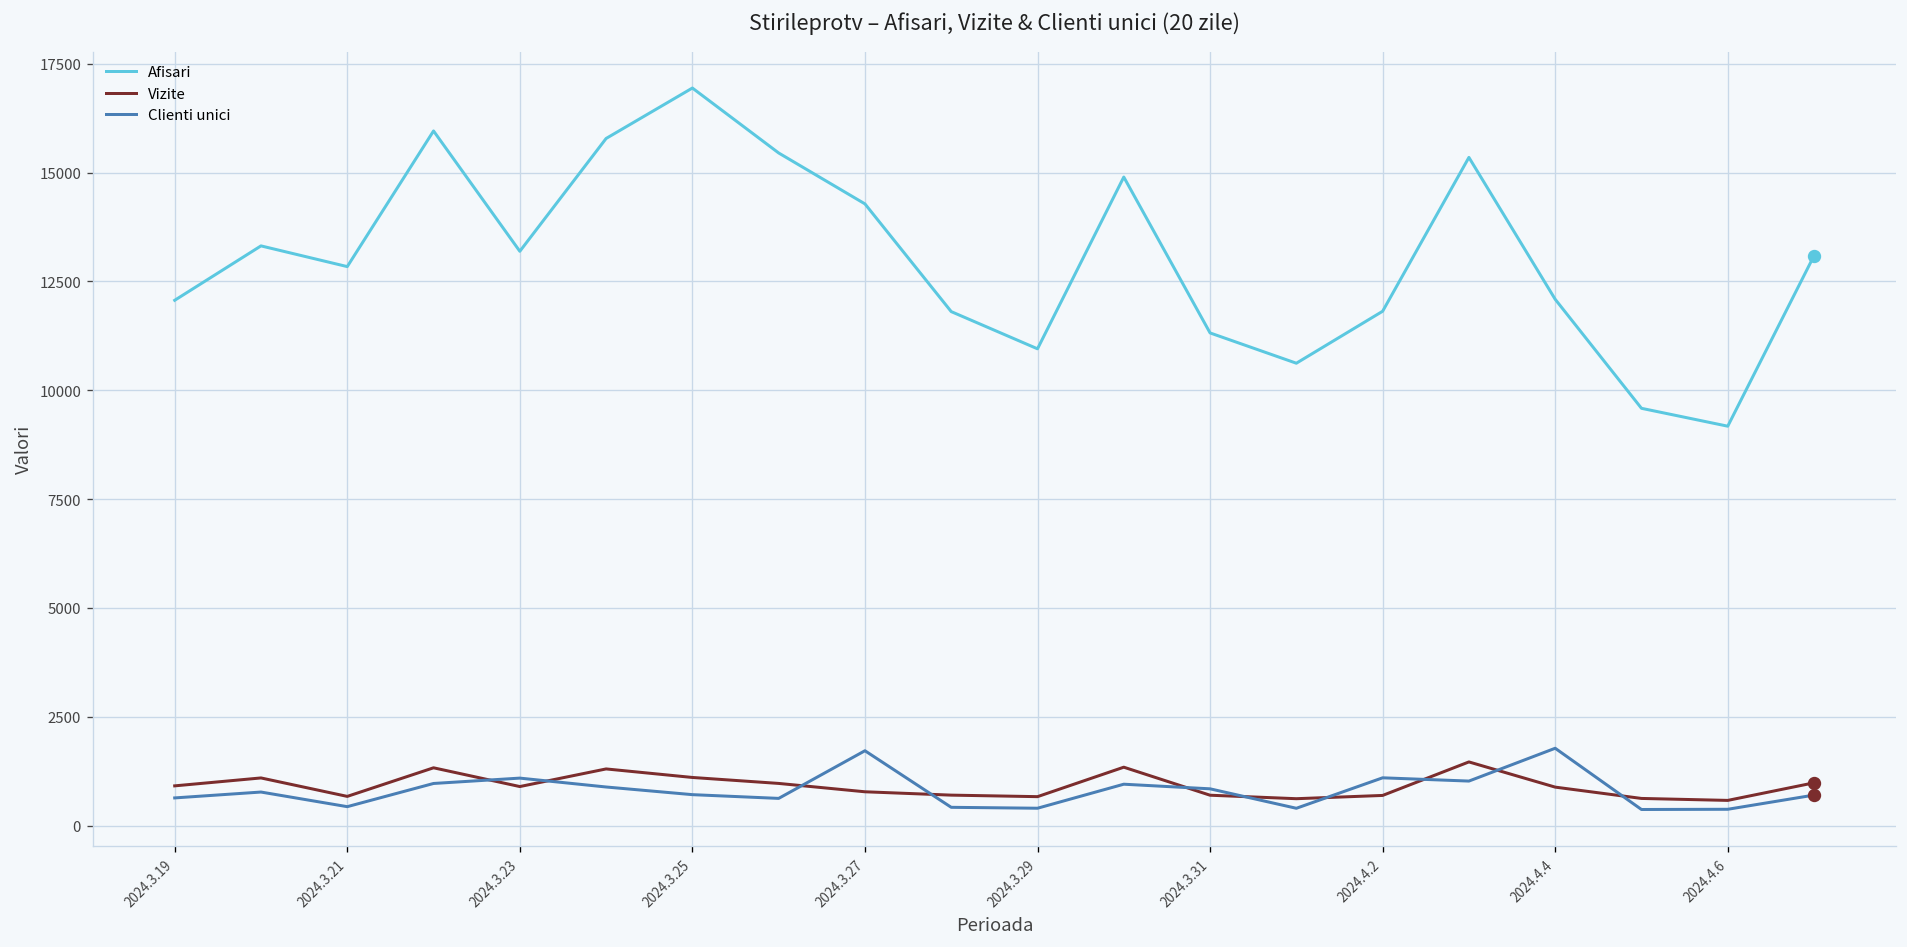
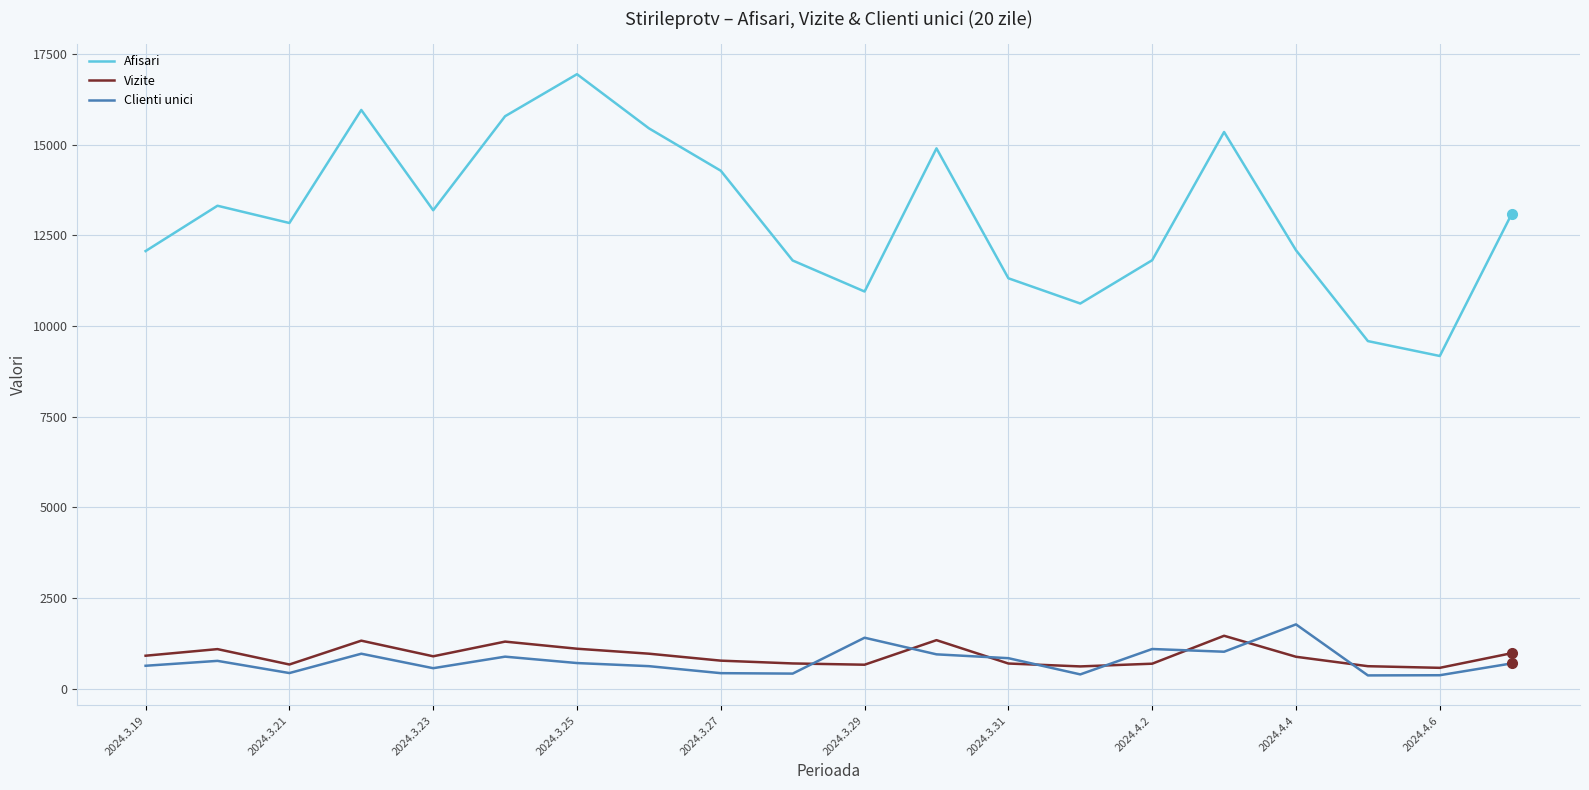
Clienti unici, 2024.3.23: 1100 -> 600
Clienti unici, 2024.3.27: 1700 -> 400
Clienti unici, 2024.3.29: 400 -> 1400
